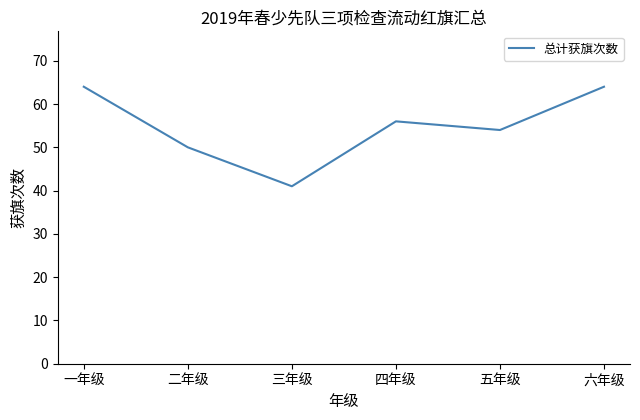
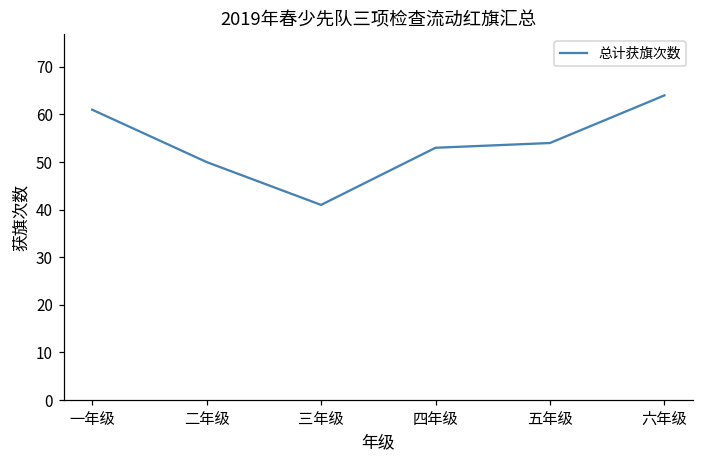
一年级: 64 -> 61
四年级: 56 -> 53
